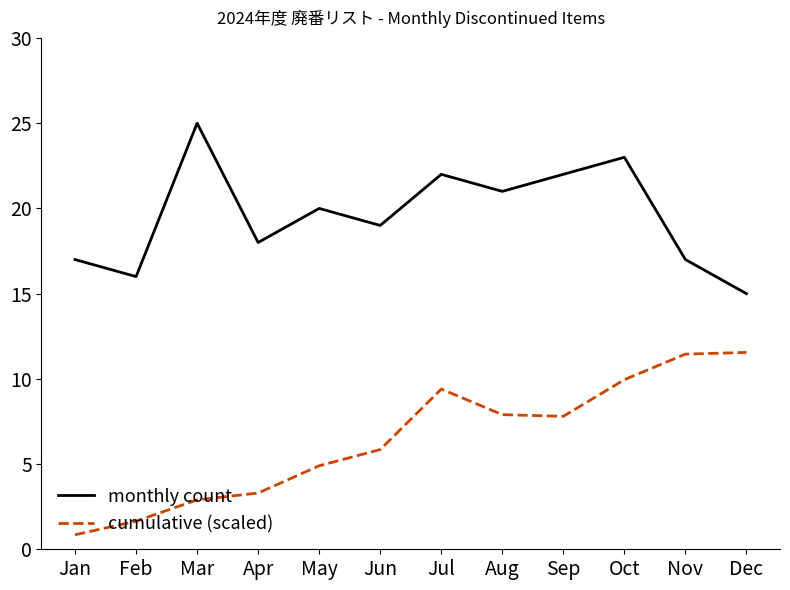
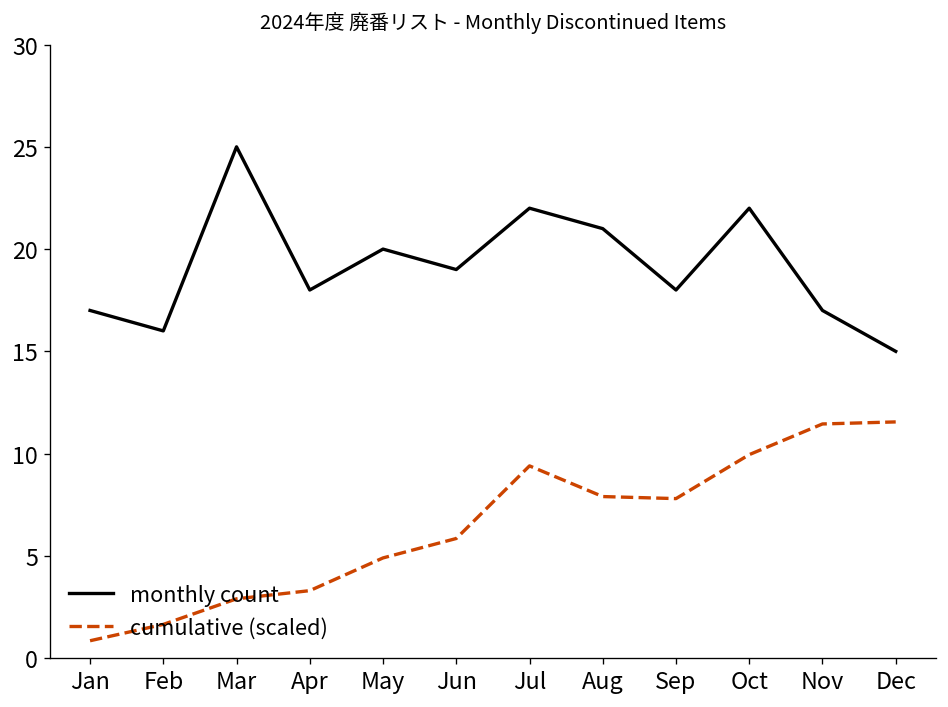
monthly count, Sep: 22 -> 18
monthly count, Oct: 23 -> 22
